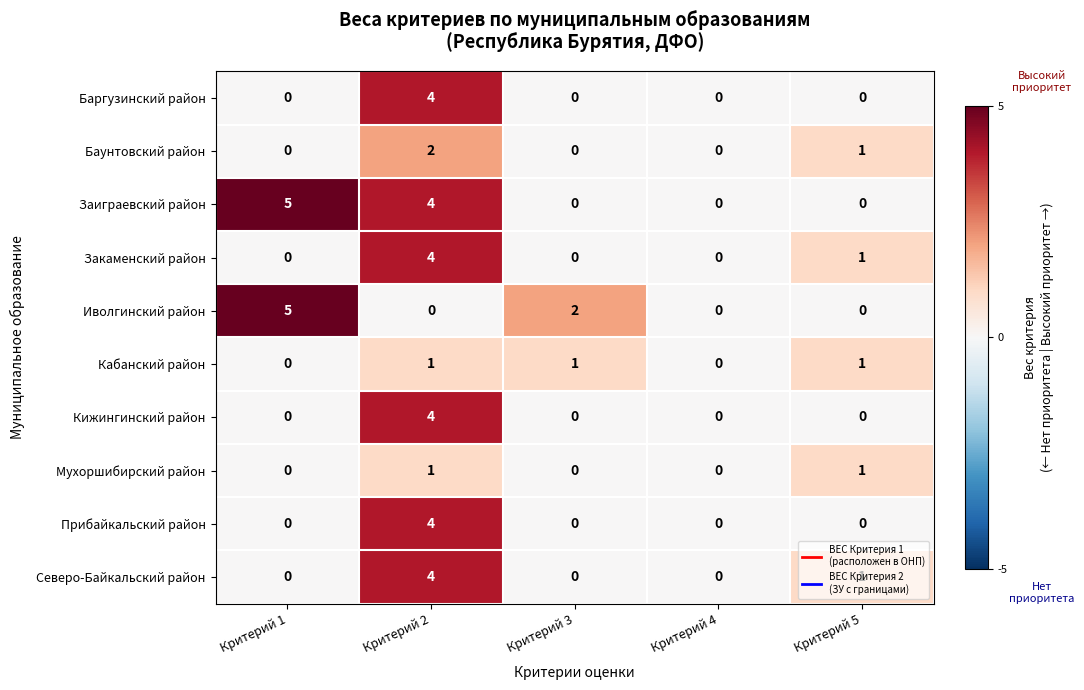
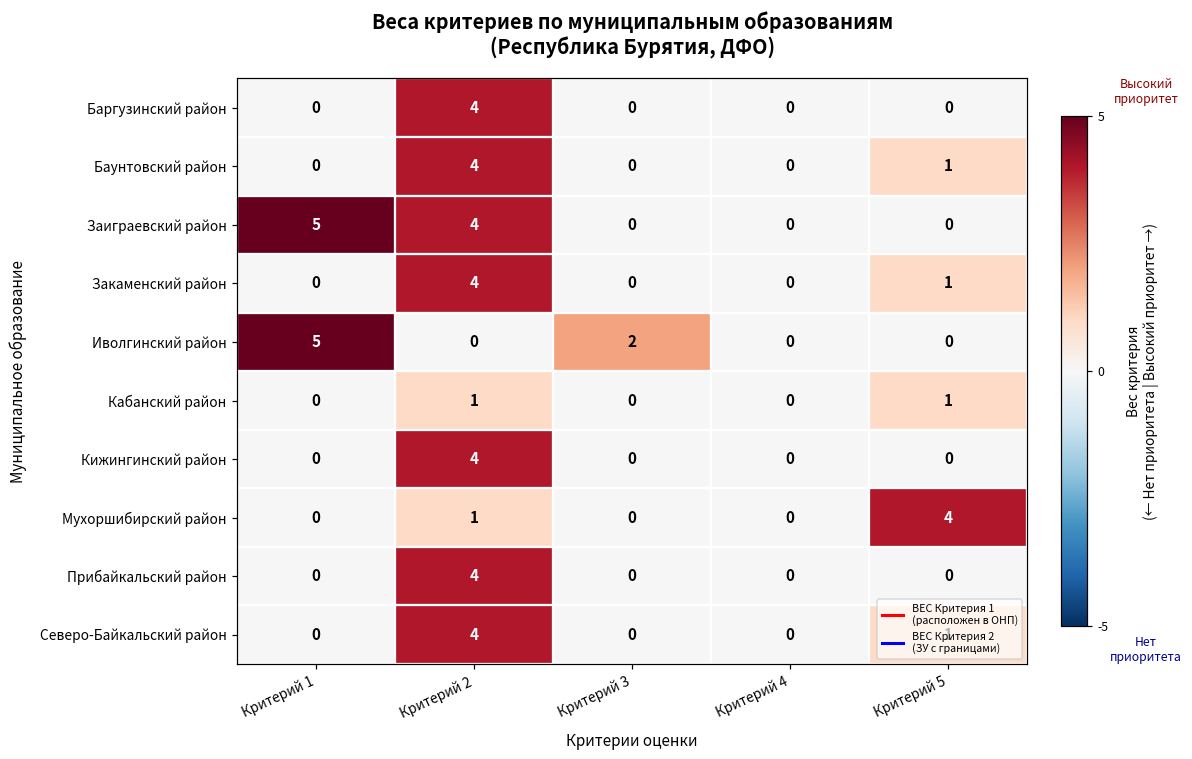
Баунтовский район, Критерий 2: 2 -> 4
Кабанский район, Критерий 3: 1 -> 0
Мухоршибирский район, Критерий 5: 1 -> 4
